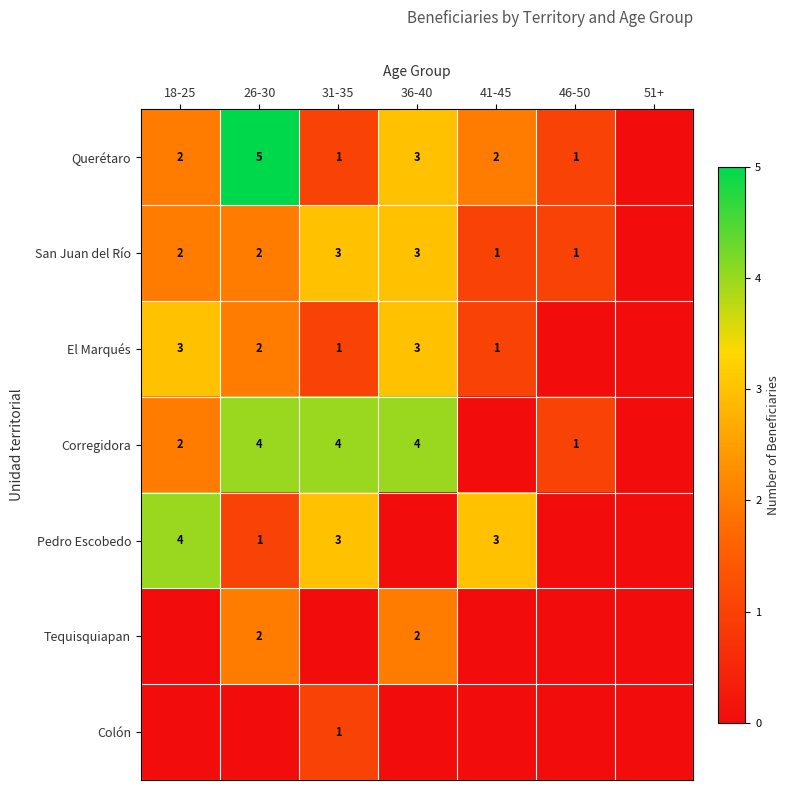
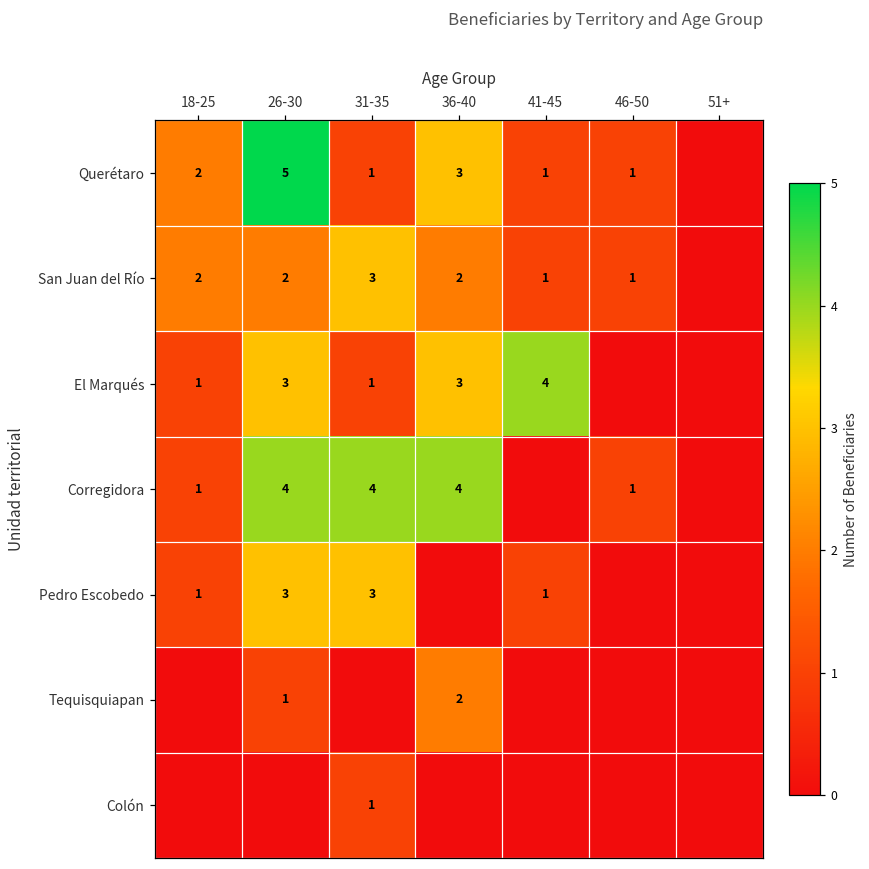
Querétaro, 41-45: 2 -> 1
San Juan del Río, 36-40: 3 -> 2
El Marqués, 18-25: 3 -> 1
El Marqués, 26-30: 2 -> 3
El Marqués, 41-45: 1 -> 4
Corregidora, 18-25: 2 -> 1
Pedro Escobedo, 18-25: 4 -> 1
Pedro Escobedo, 26-30: 1 -> 3
Pedro Escobedo, 41-45: 3 -> 1
Tequisquiapan, 26-30: 2 -> 1
